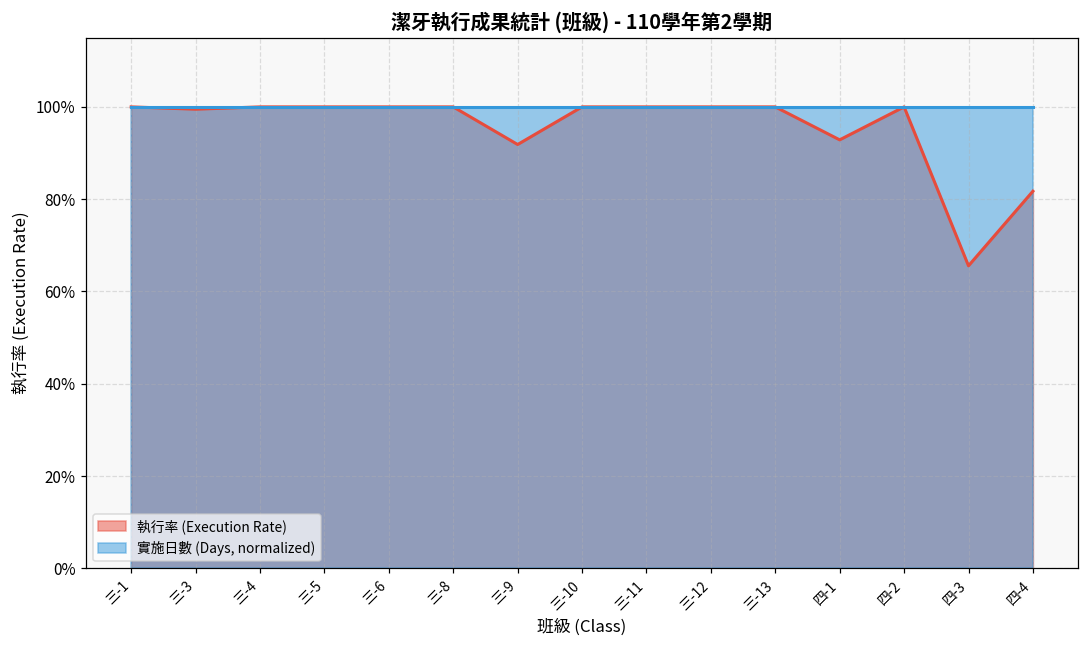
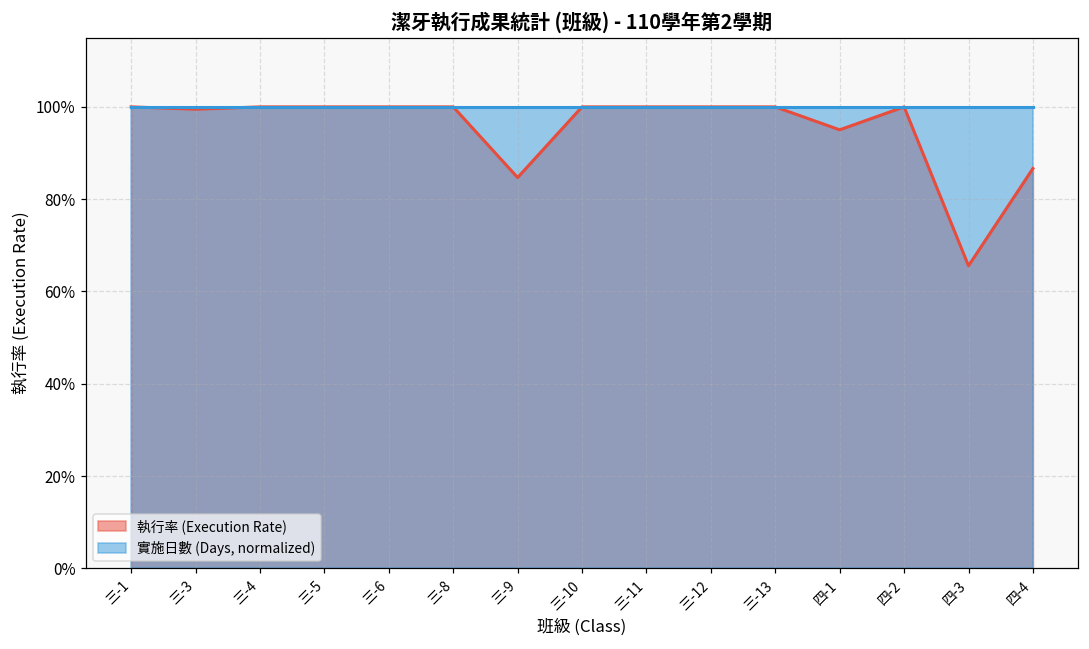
執行率 (Execution Rate), 三-9: 92% -> 85%
執行率 (Execution Rate), 四-1: 93% -> 95%
執行率 (Execution Rate), 四-4: 82% -> 87%
